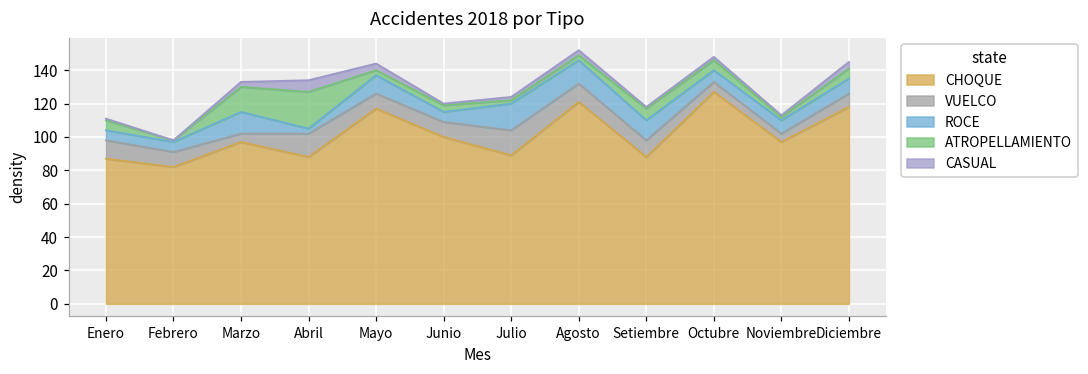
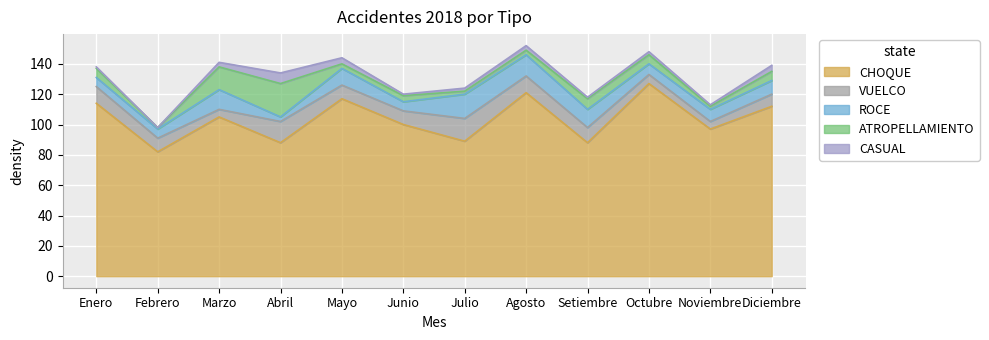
CHOQUE, Enero: 87 -> 114
CHOQUE, Marzo: 97 -> 105
CHOQUE, Diciembre: 118 -> 112
